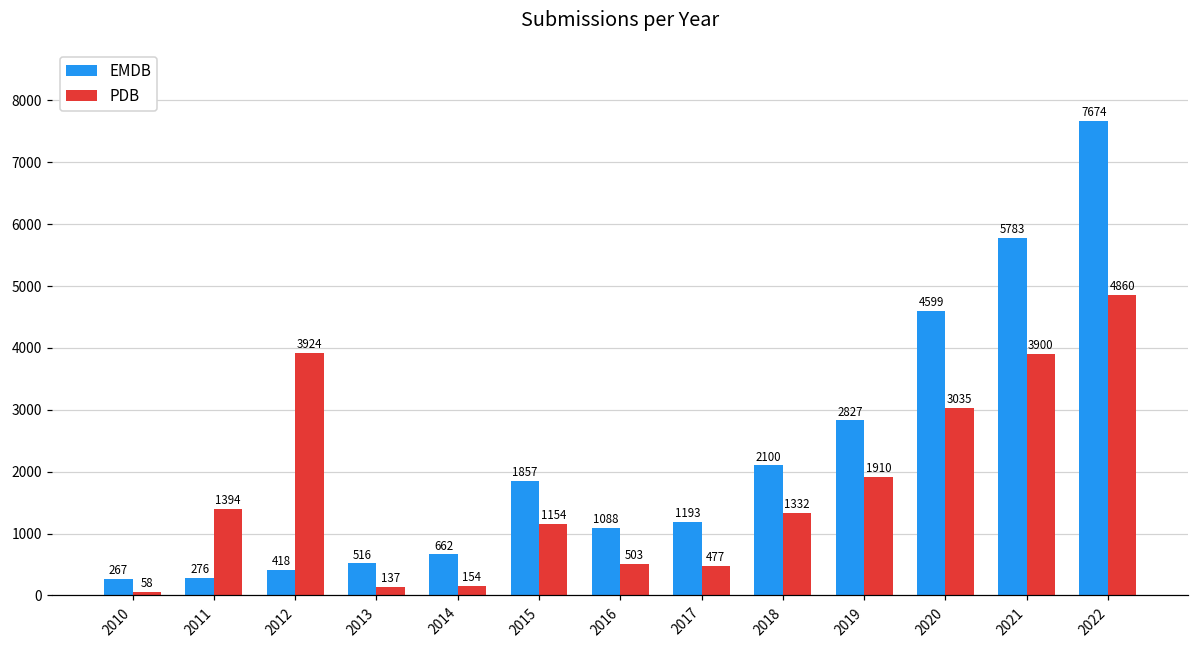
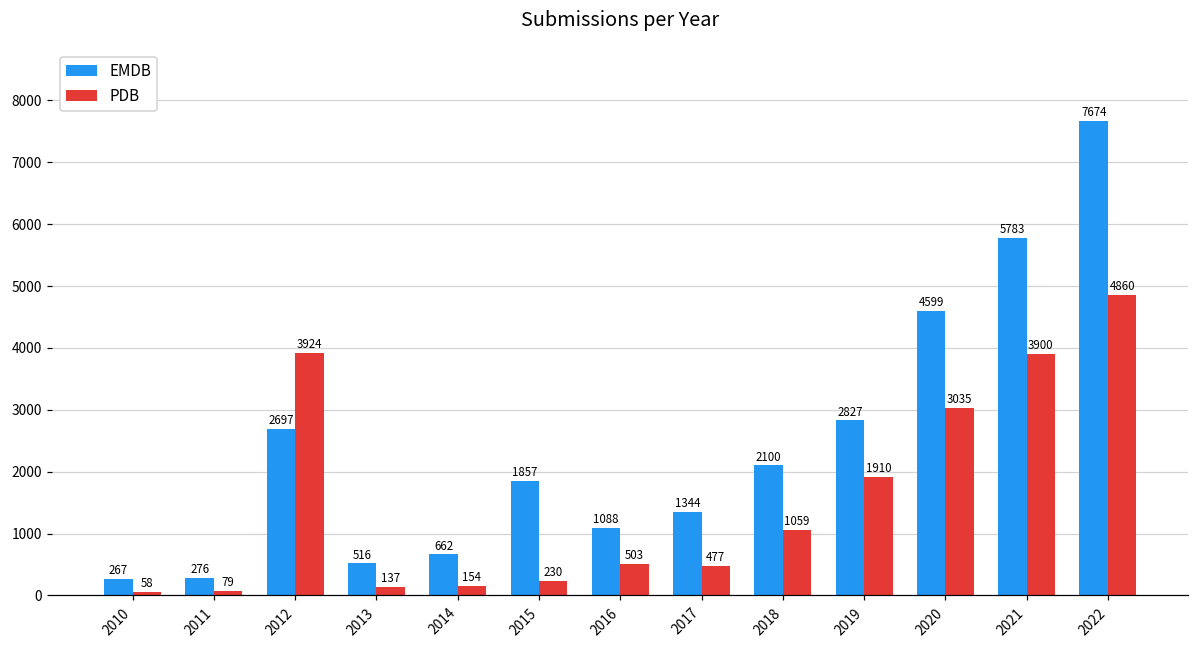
PDB, 2011: 1394 -> 79
EMDB, 2012: 418 -> 2697
PDB, 2015: 1154 -> 230
EMDB, 2017: 1193 -> 1344
PDB, 2018: 1332 -> 1059
